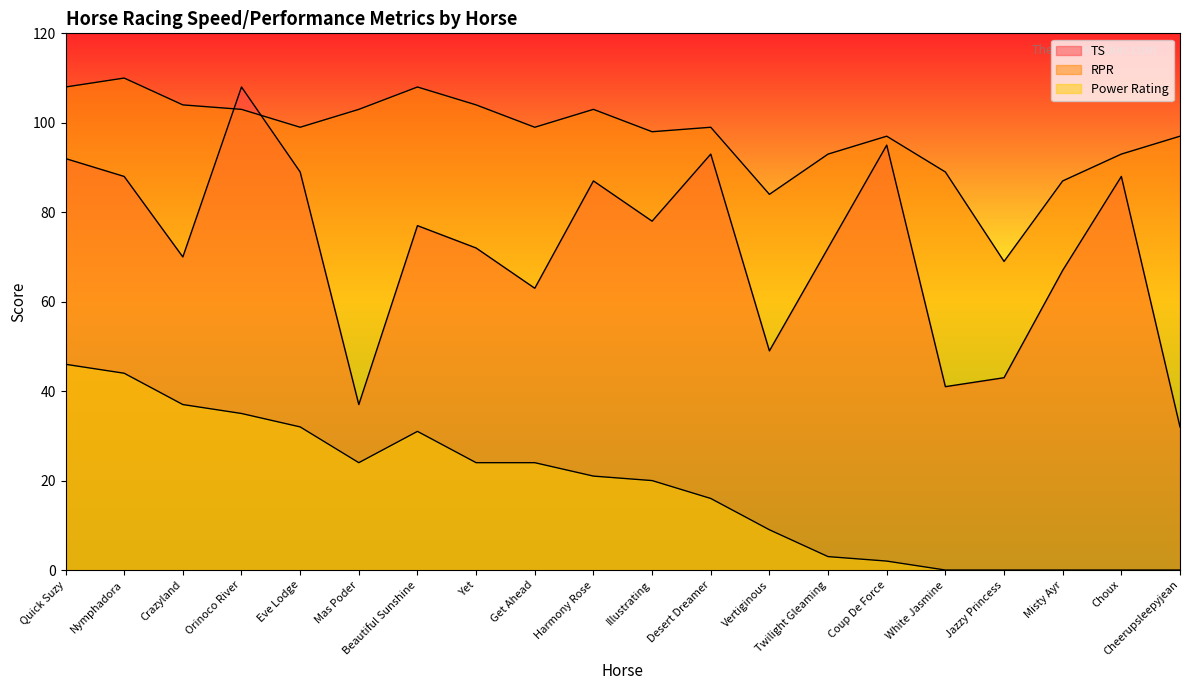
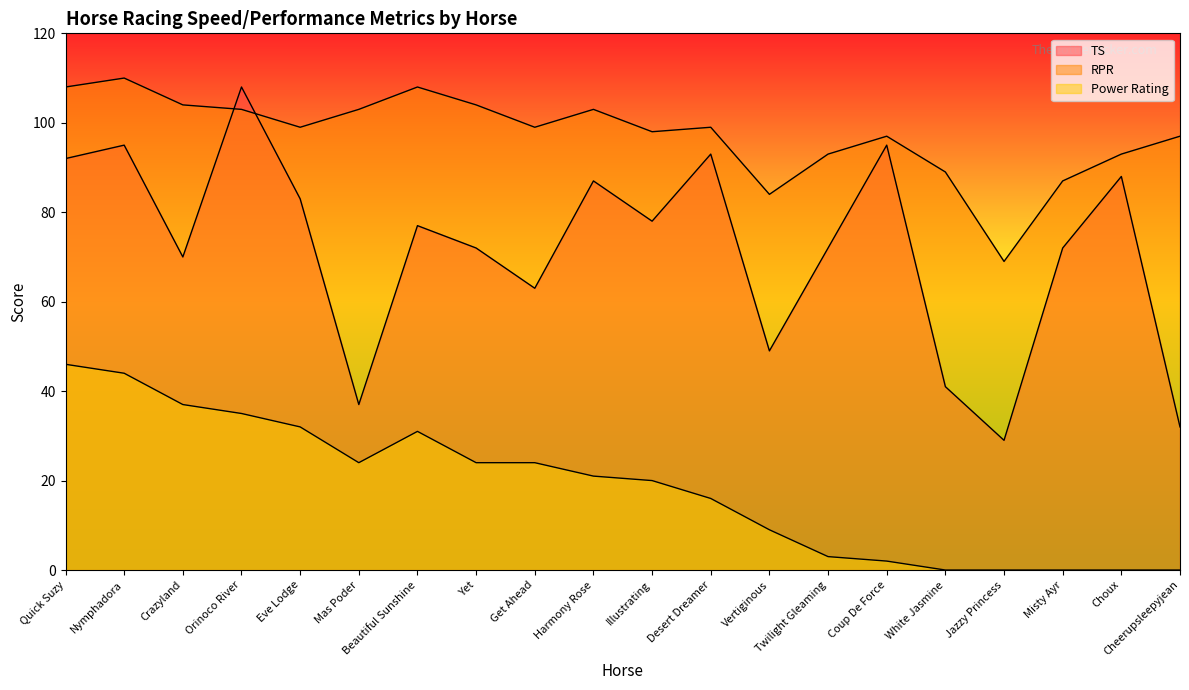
TS, Nymphadora: 88 -> 95
TS, Eve Lodge: 89 -> 83
TS, Jazzy Princess: 43 -> 29
TS, Misty Ayr: 67 -> 72
